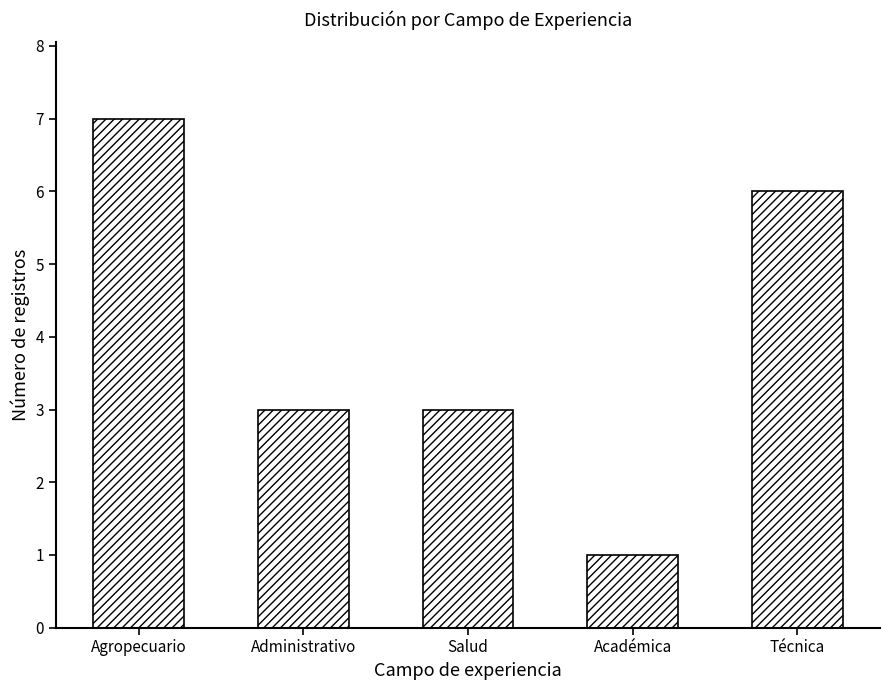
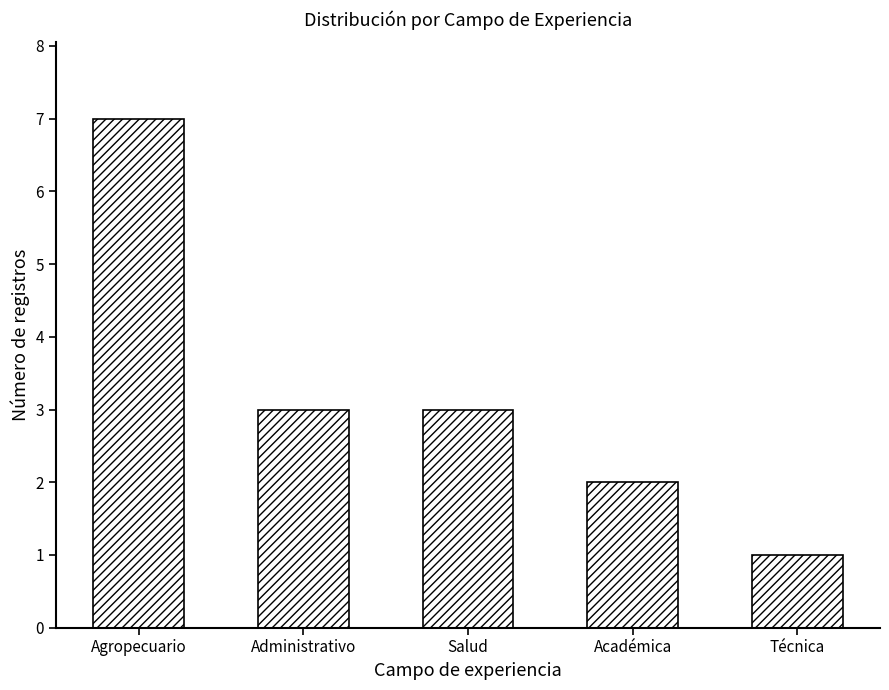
Académica: 1 -> 2
Técnica: 6 -> 1
